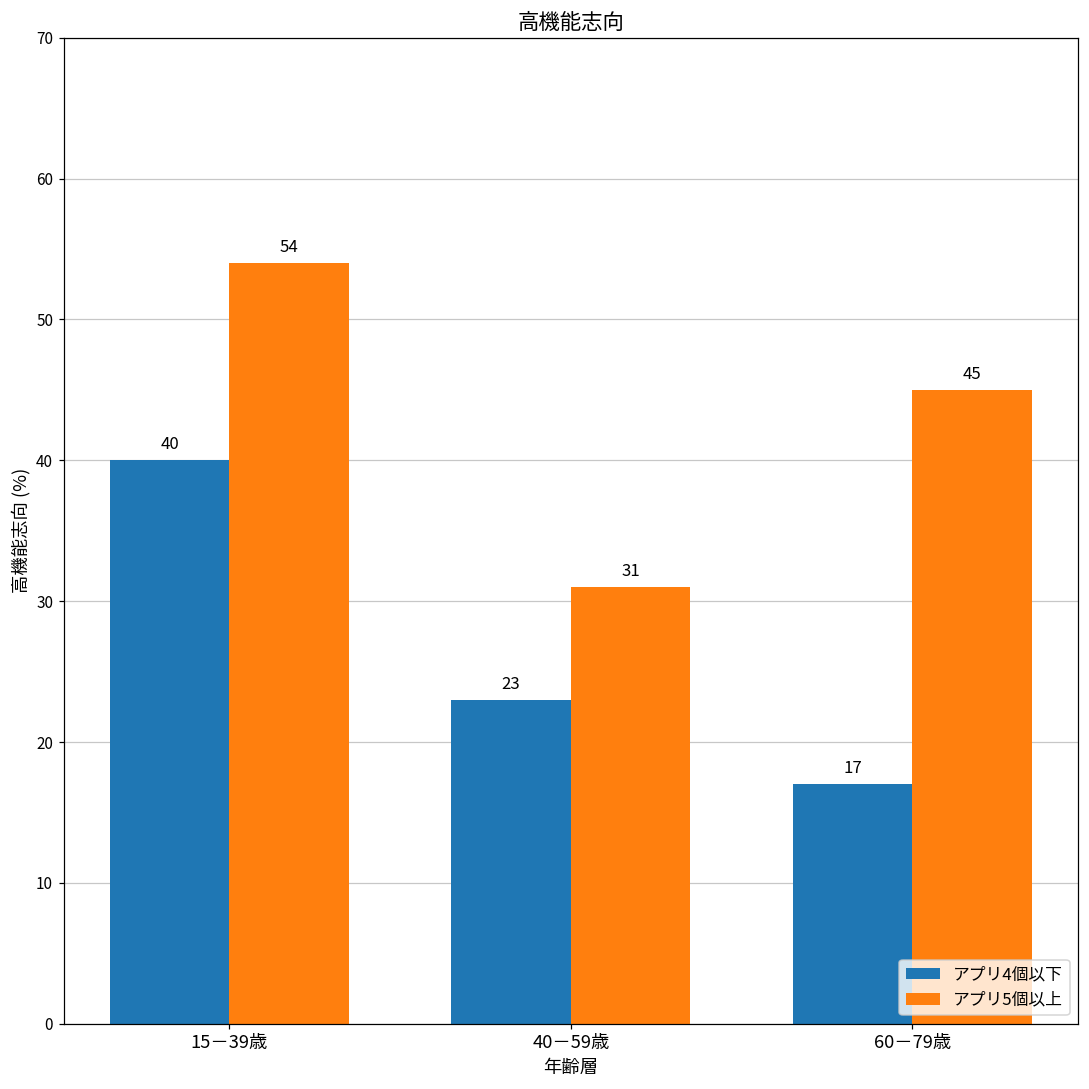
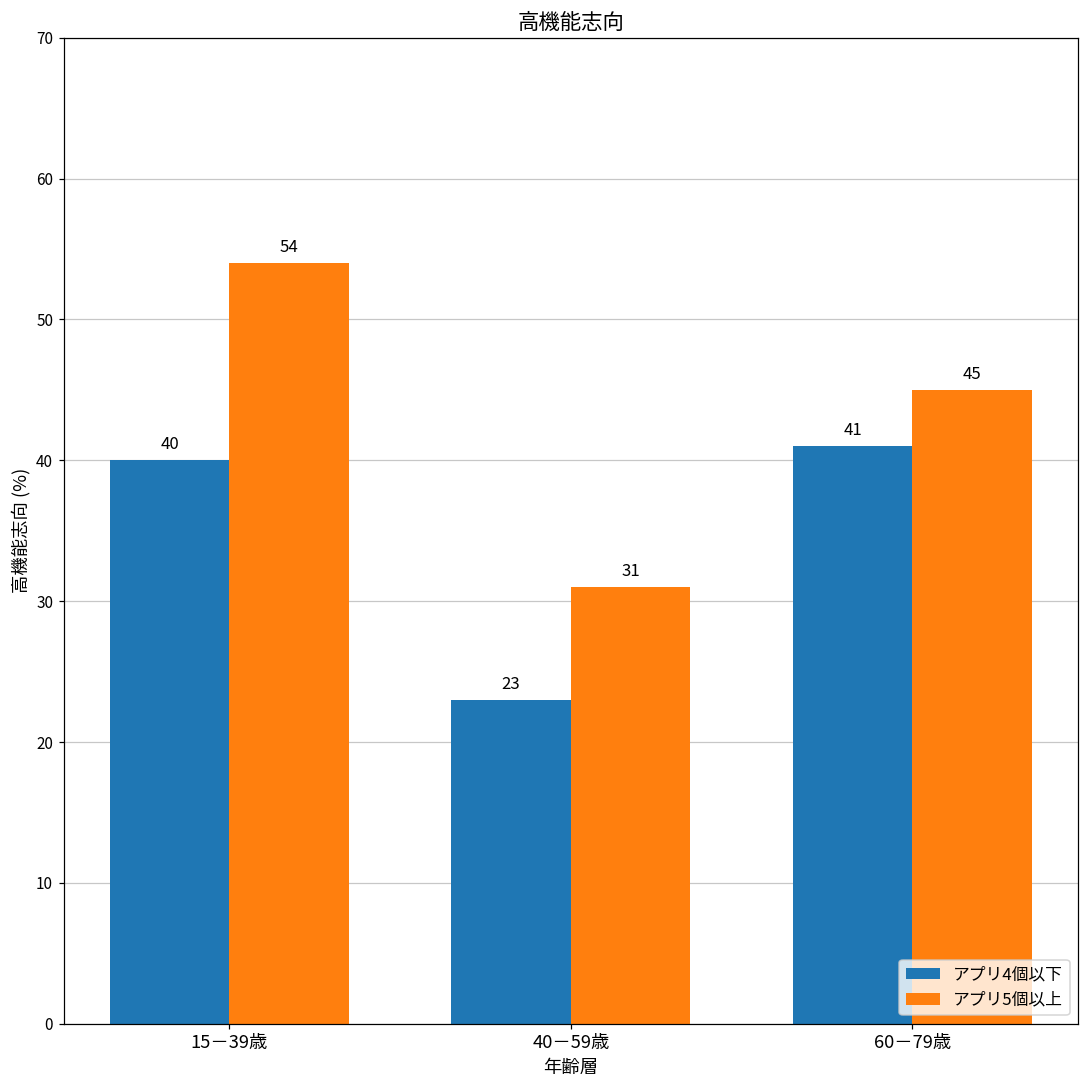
アプリ4個以下, 60－79歳: 17 -> 41
